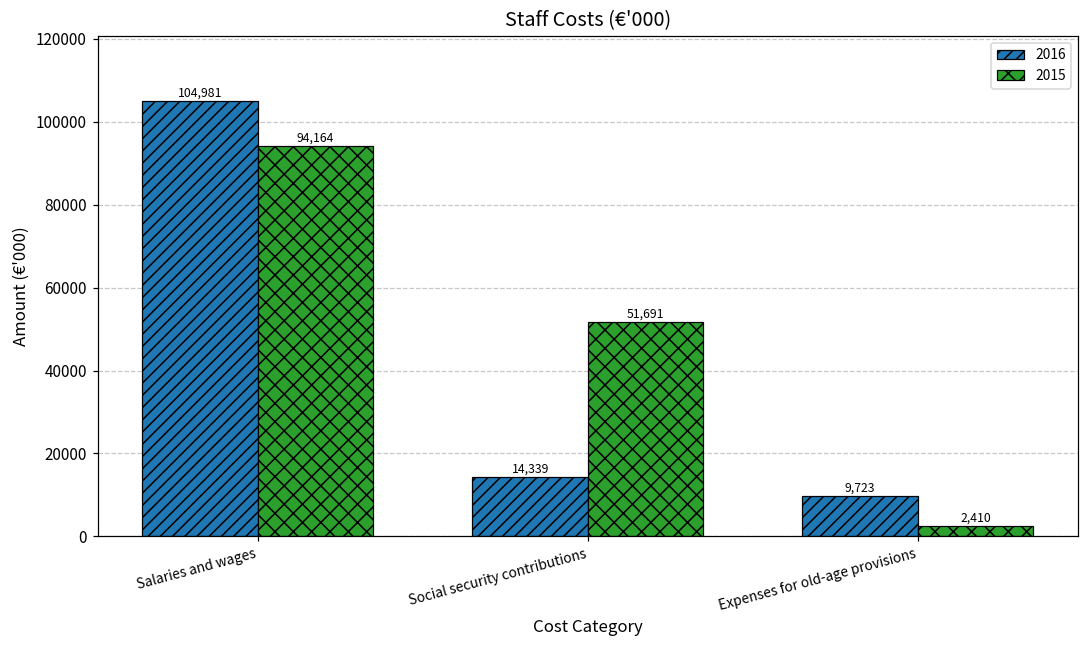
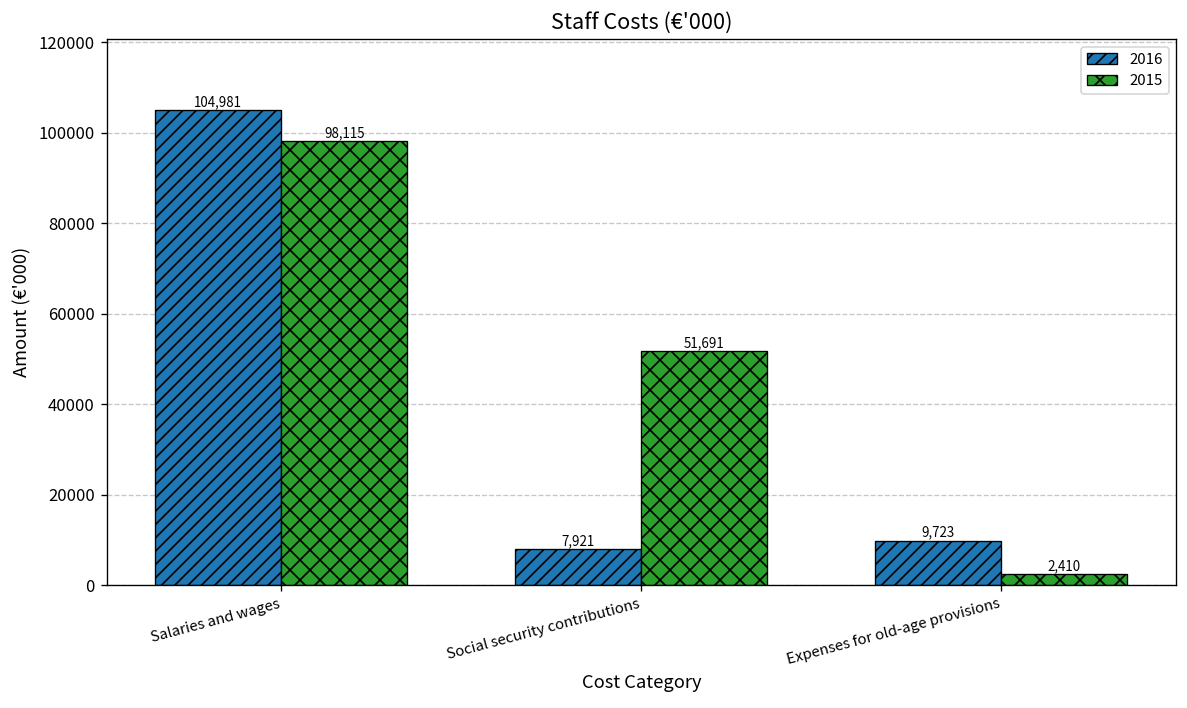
2015, Salaries and wages: 94,164 -> 98,115
2016, Social security contributions: 14,339 -> 7,921
